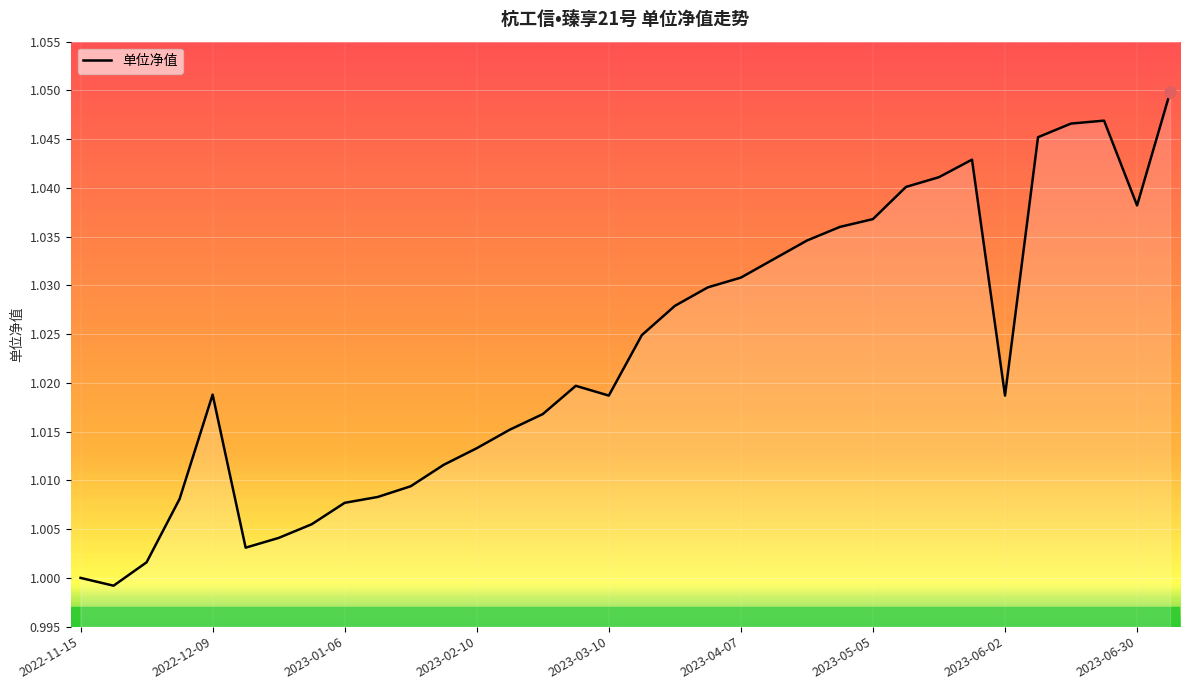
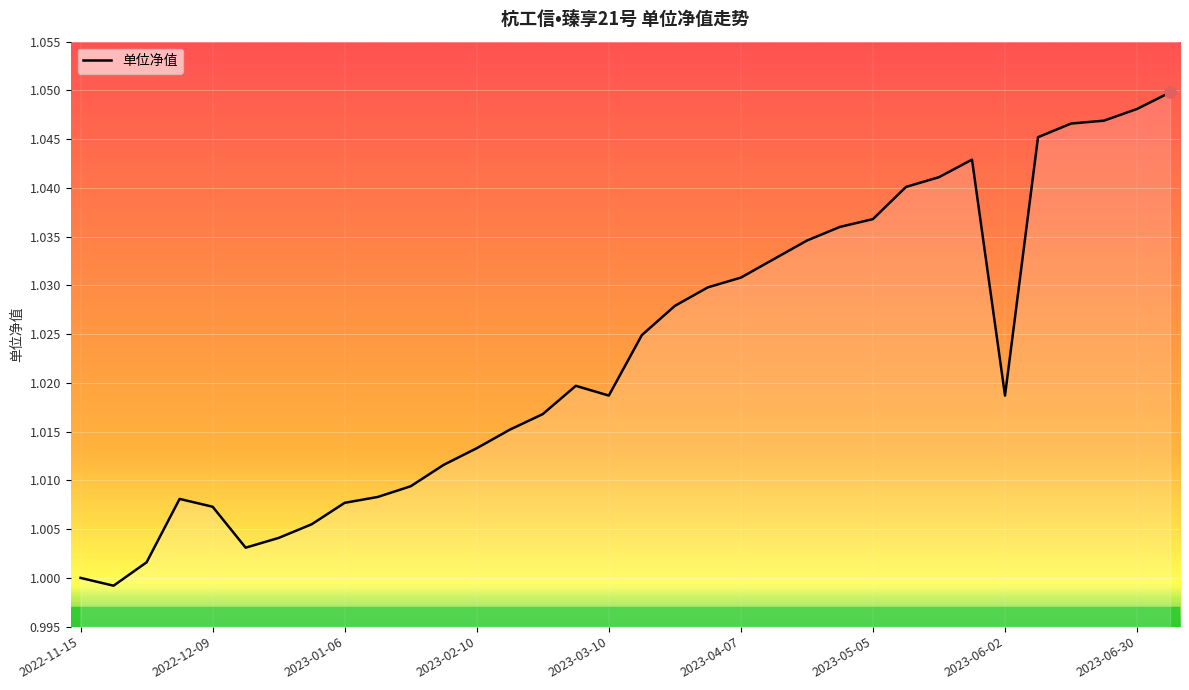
单位净值, 2022-12-09: 1.019 -> 1.007
单位净值, 2023-06-30: 1.038 -> 1.048
